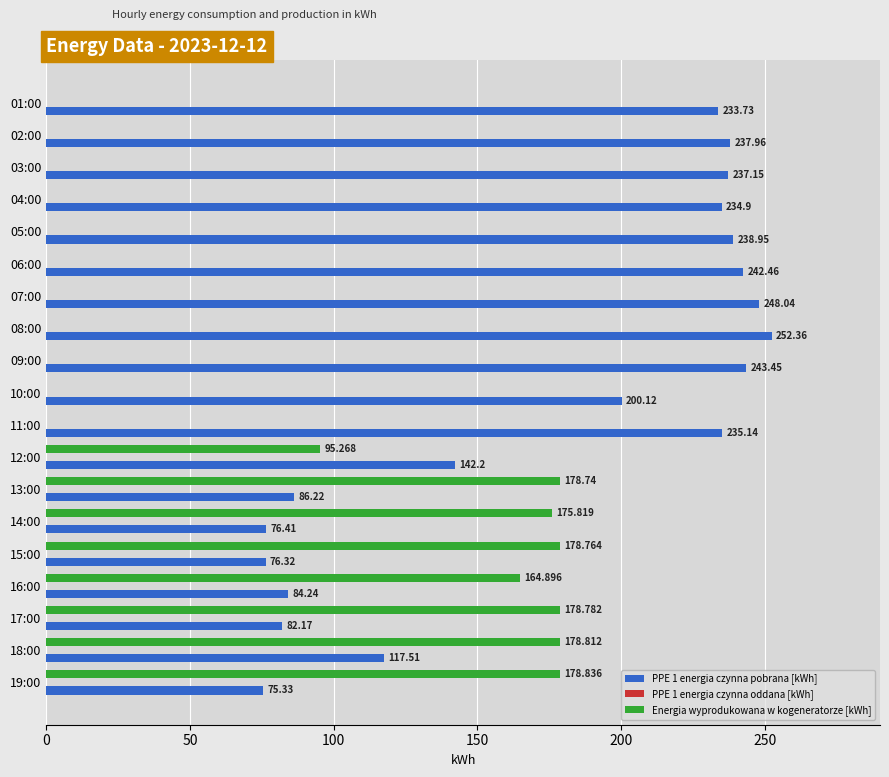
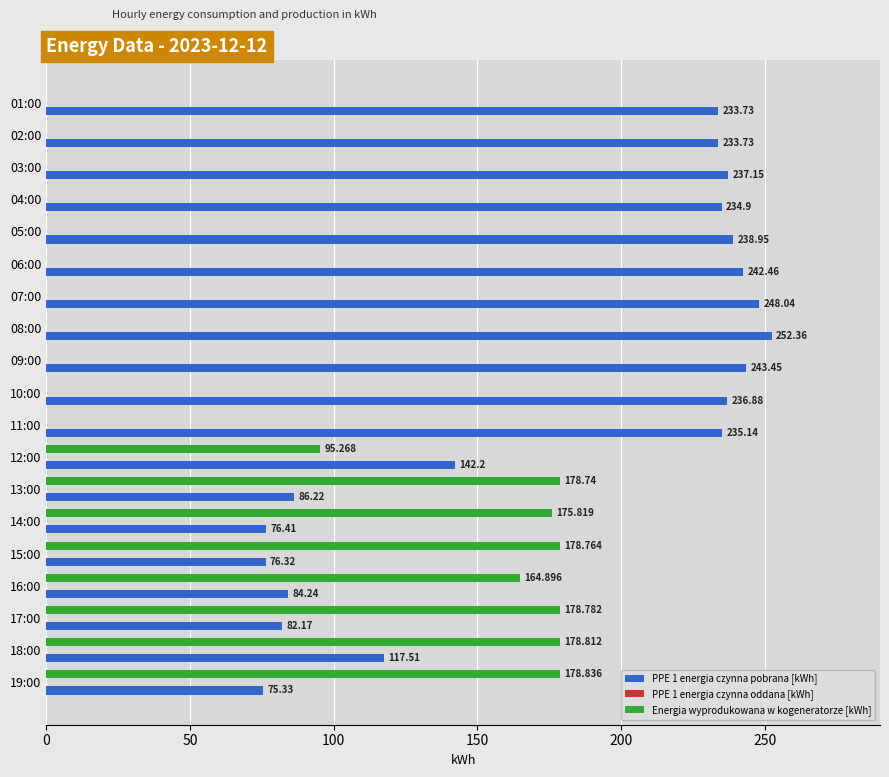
PPE 1 energia czynna pobrana [kWh], 02:00: 237.96 -> 233.73
PPE 1 energia czynna pobrana [kWh], 10:00: 200.12 -> 236.88
